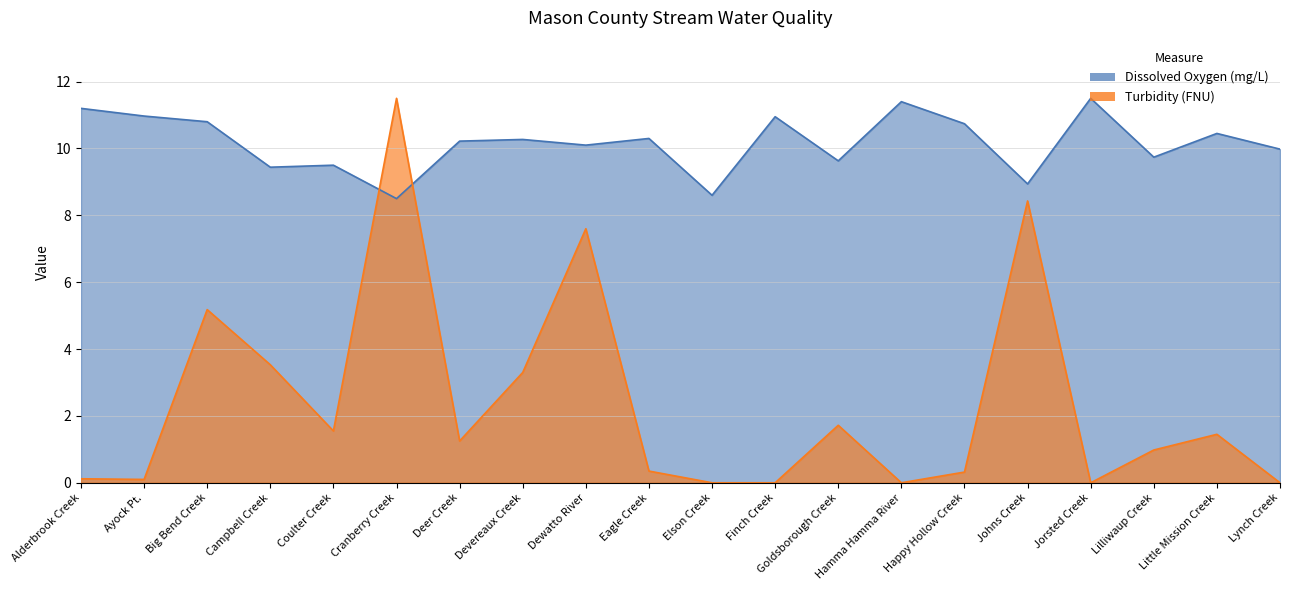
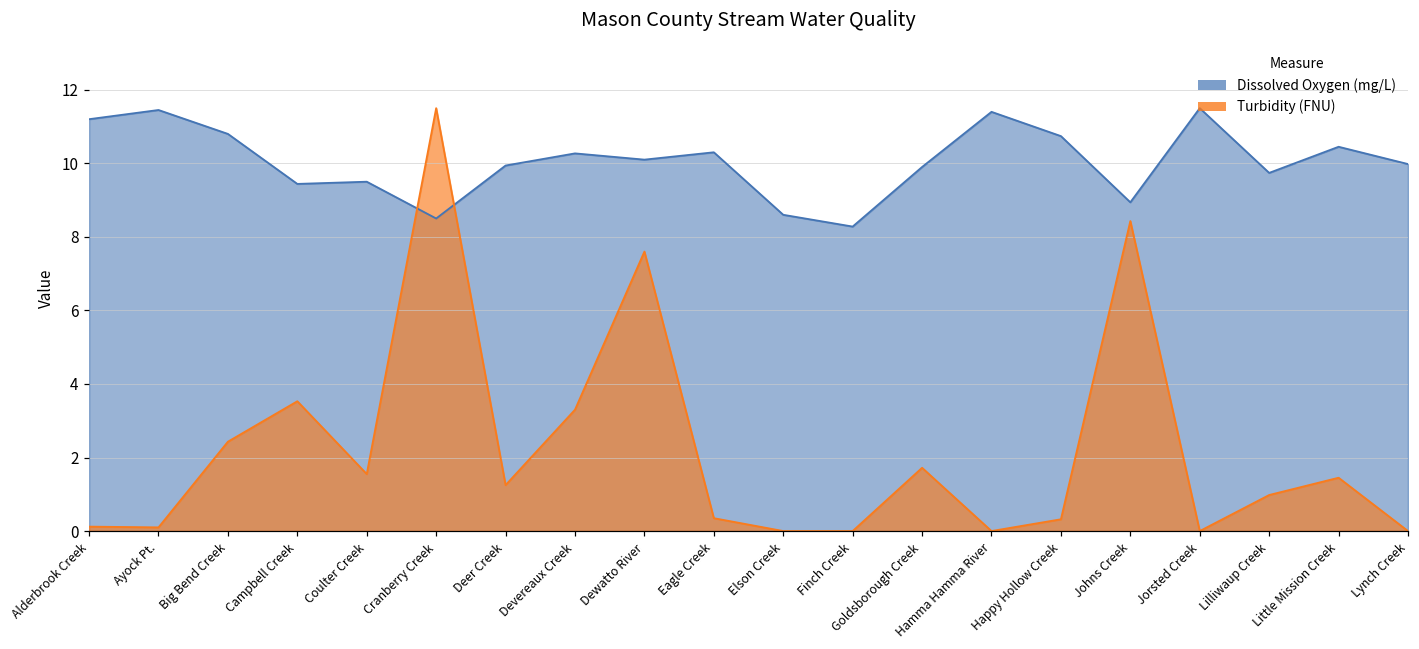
Dissolved Oxygen (mg/L), Ayock Pt.: 11.0 -> 11.5
Turbidity (FNU), Big Bend Creek: 5.2 -> 2.4
Dissolved Oxygen (mg/L), Deer Creek: 10.2 -> 9.9
Dissolved Oxygen (mg/L), Finch Creek: 11.0 -> 8.3
Dissolved Oxygen (mg/L), Goldsborough Creek: 9.6 -> 9.9
